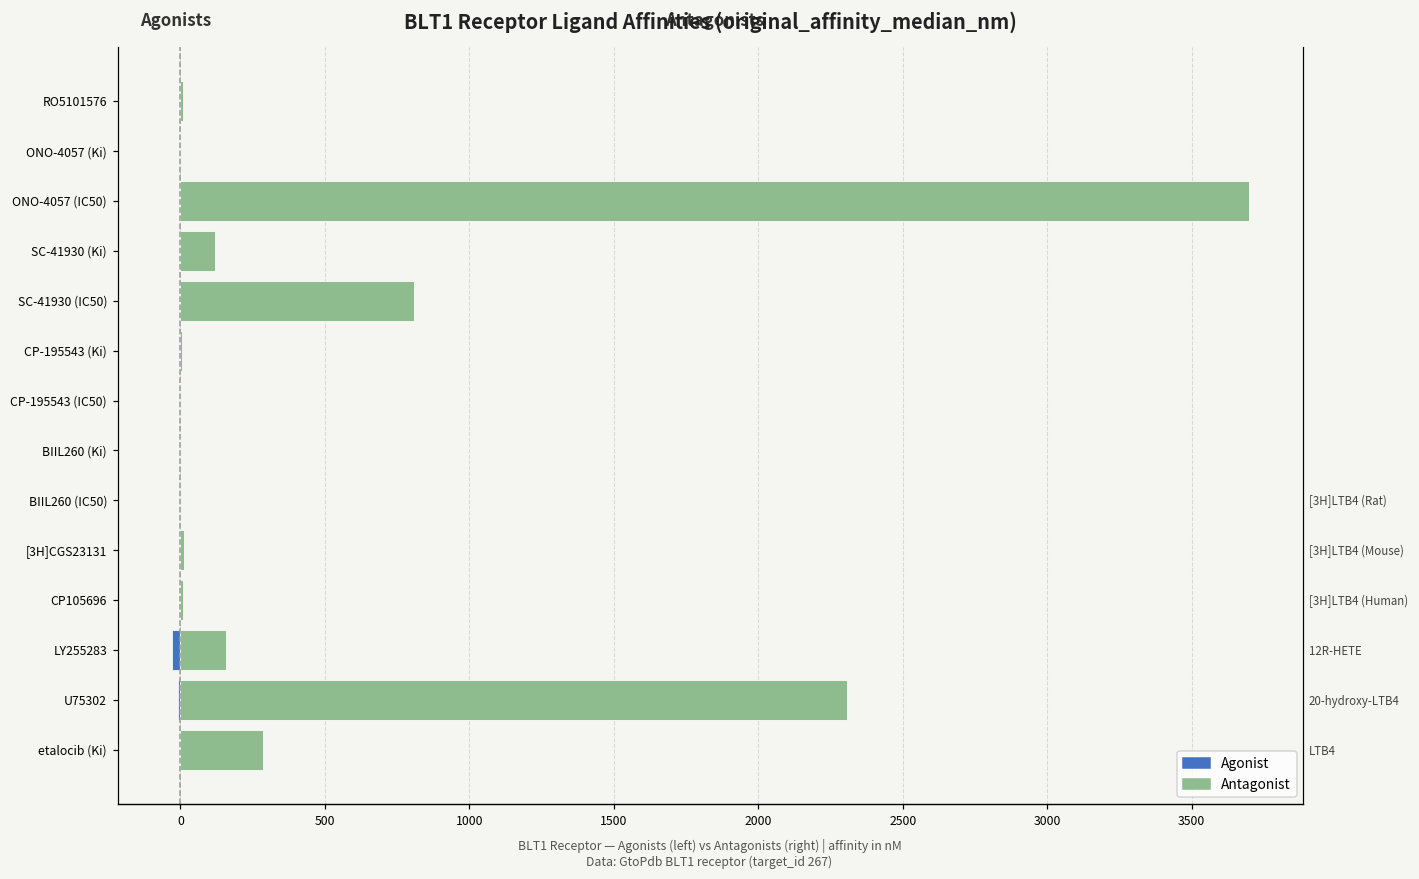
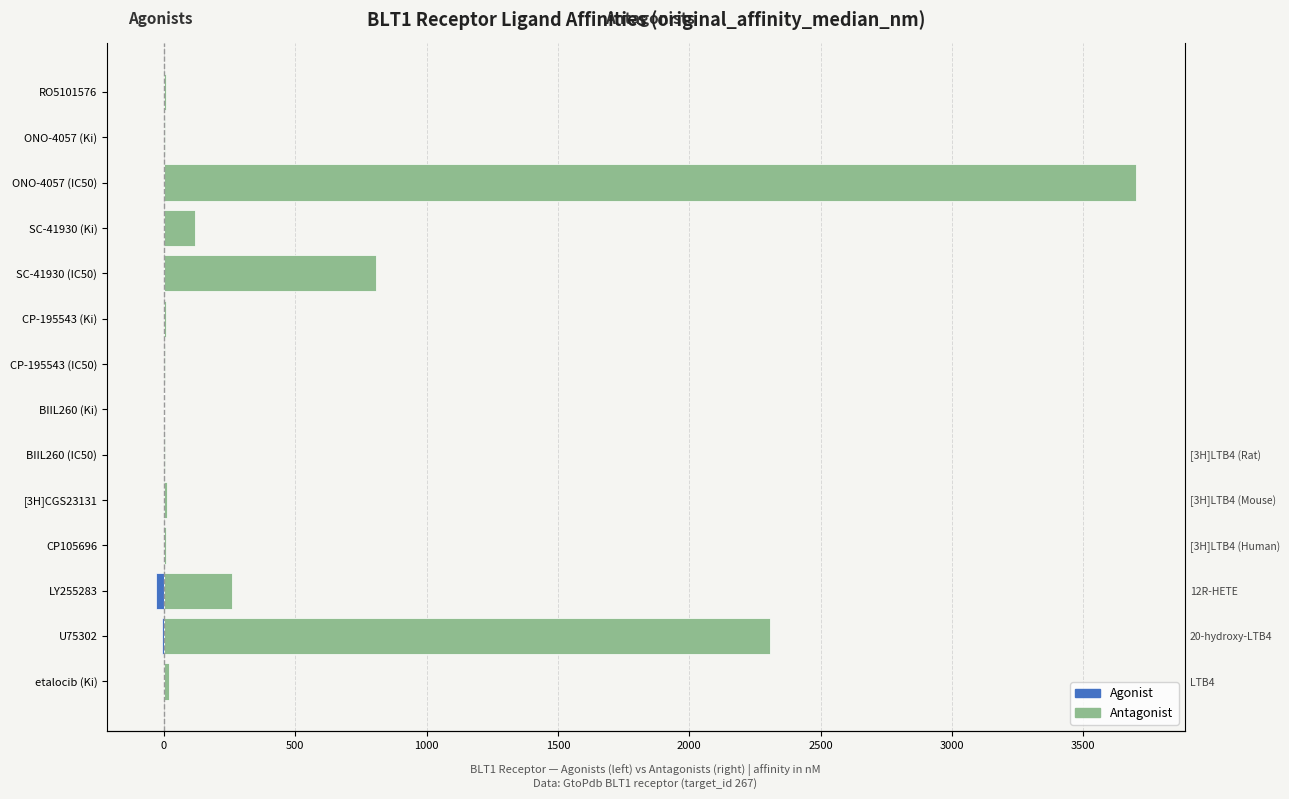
Antagonist, LY255283: 160 -> 260
Antagonist, etalocib (Ki): 290 -> 20
